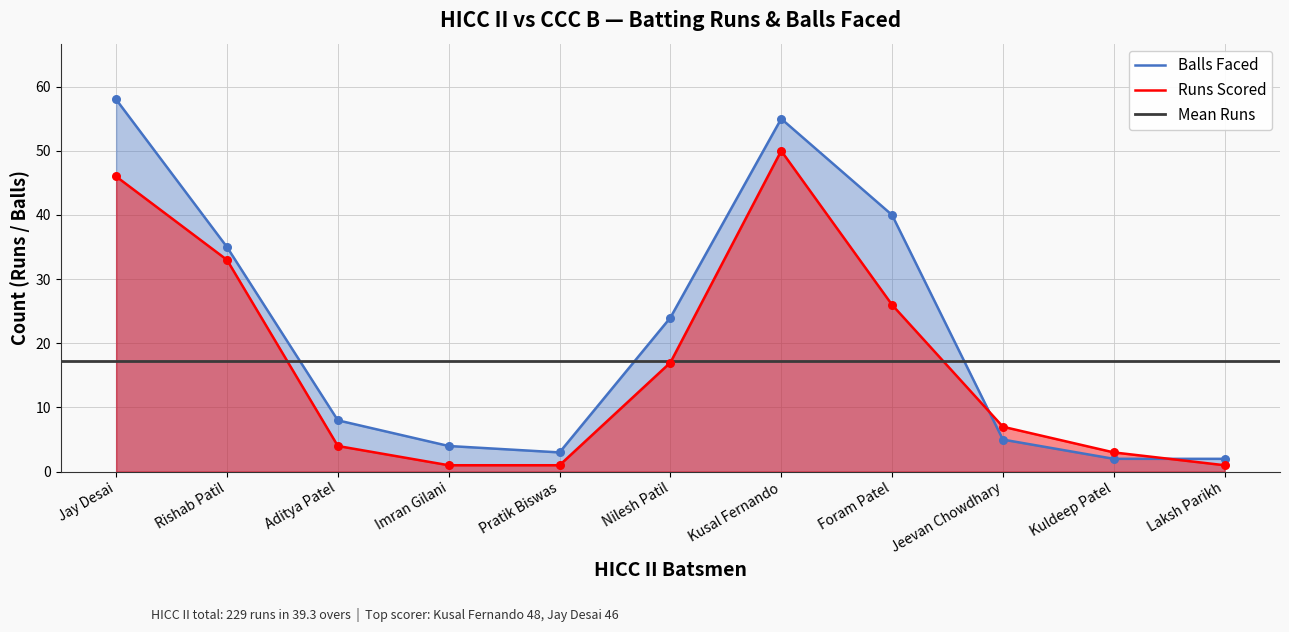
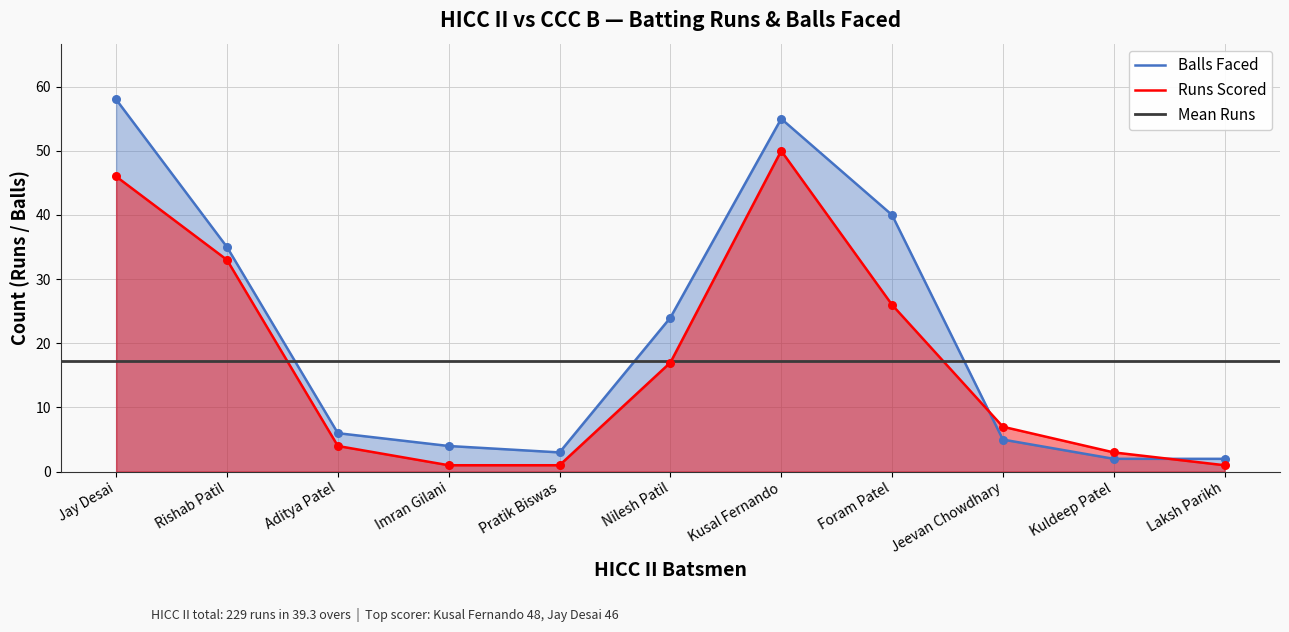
Balls Faced, Aditya Patel: 8 -> 6
